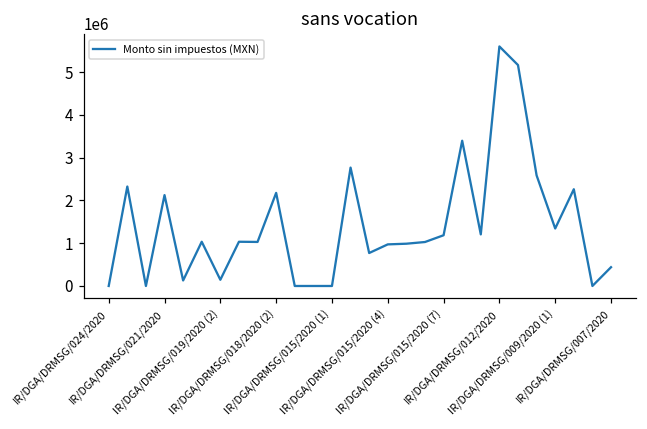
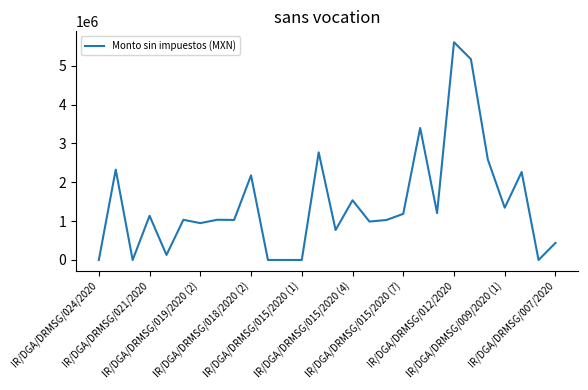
IR/DGA/DRMSG/021/2020: 2100000 -> 1100000
IR/DGA/DRMSG/019/2020 (2): 100000 -> 900000
IR/DGA/DRMSG/015/2020 (4): 1000000 -> 1500000
